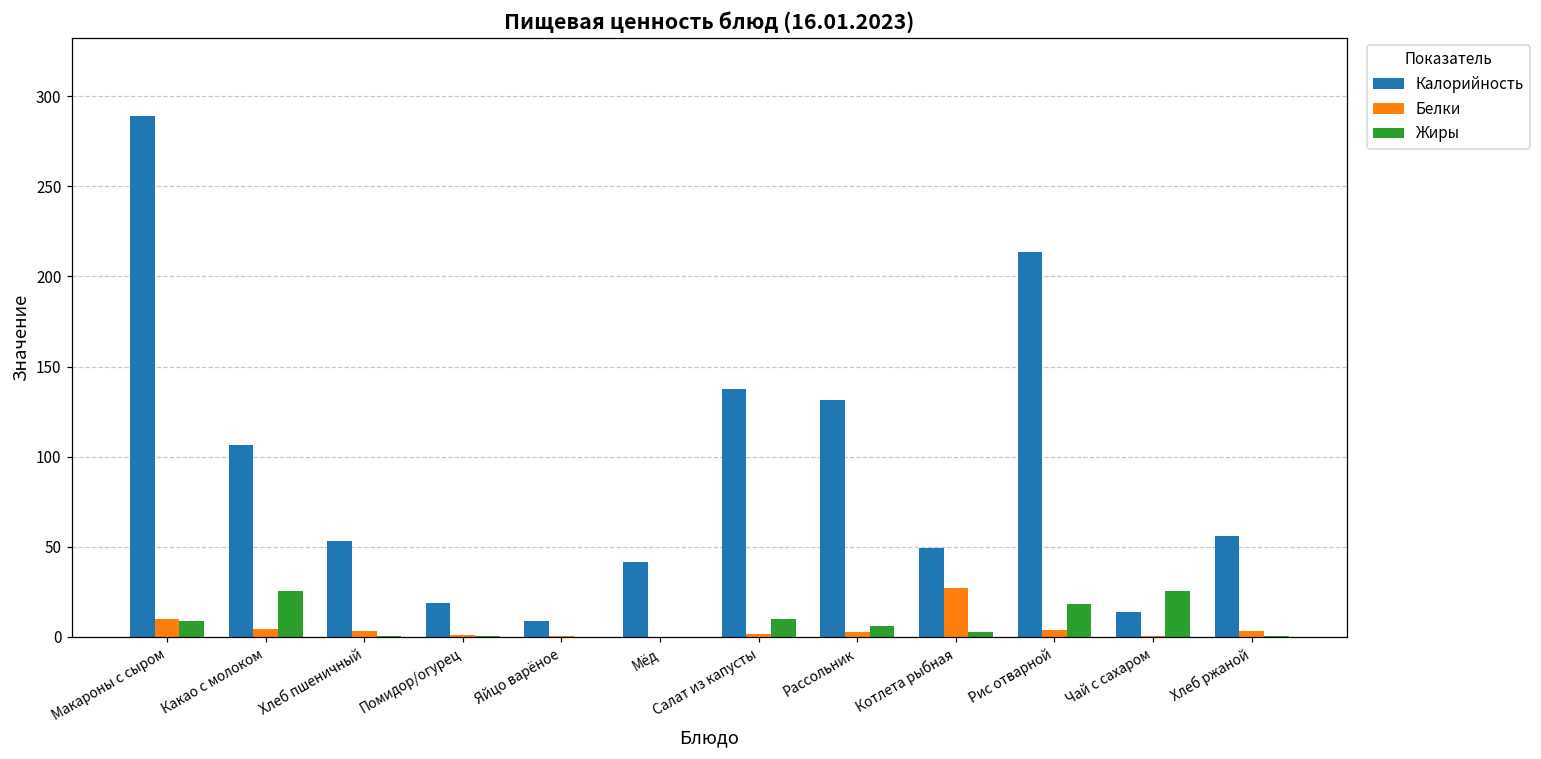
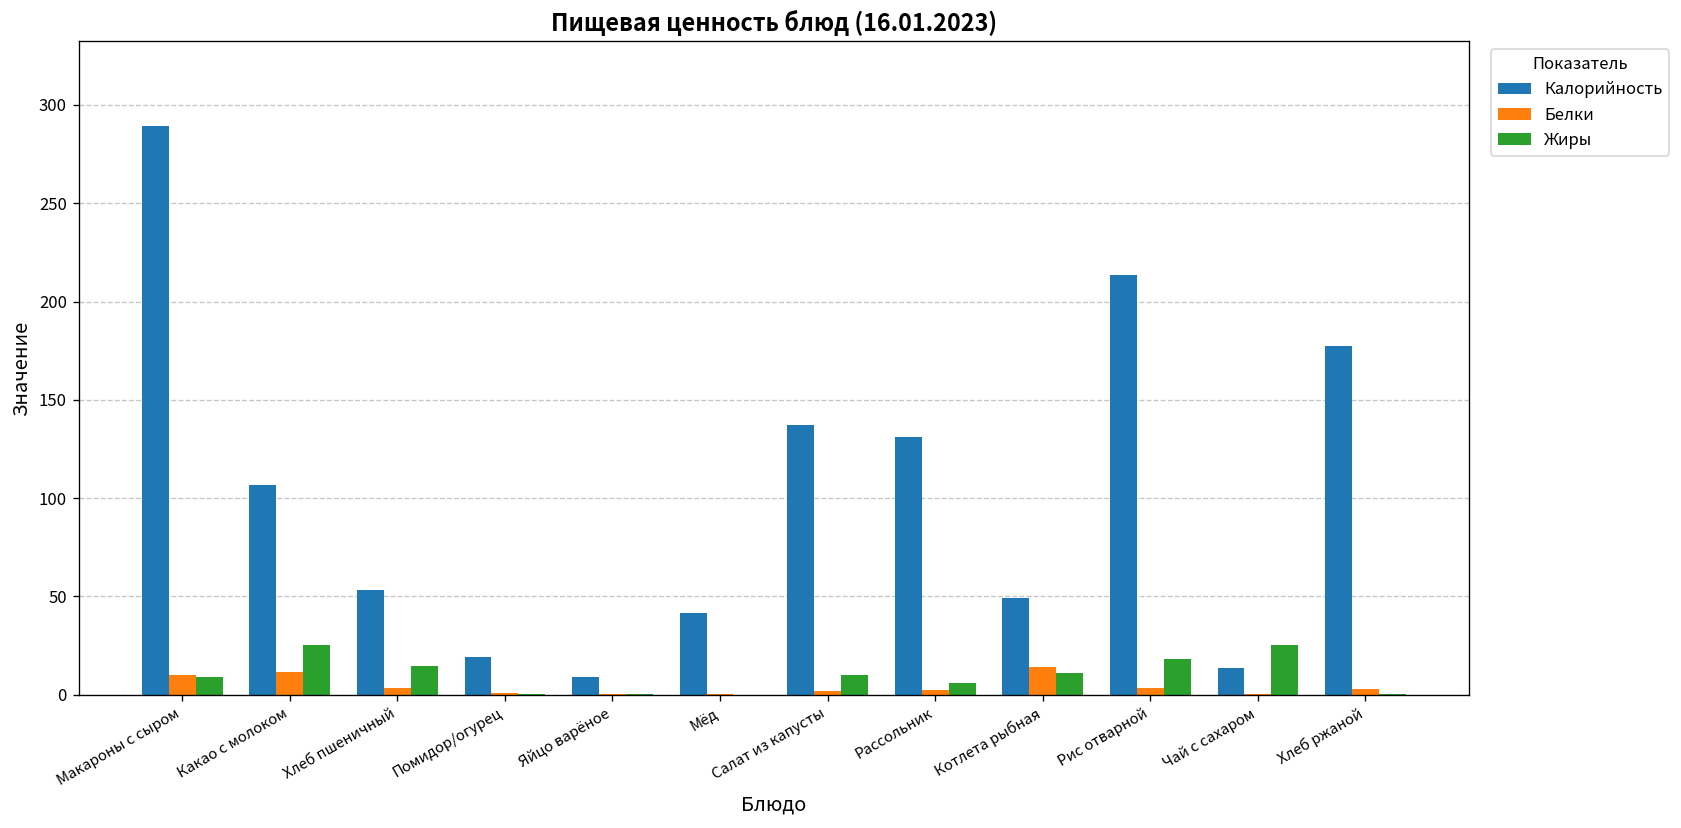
Белки, Какао с молоком: 5 -> 12
Жиры, Хлеб пшеничный: 1 -> 15
Белки, Котлета рыбная: 27 -> 14
Жиры, Котлета рыбная: 3 -> 11
Калорийность, Хлеб ржаной: 56 -> 177
